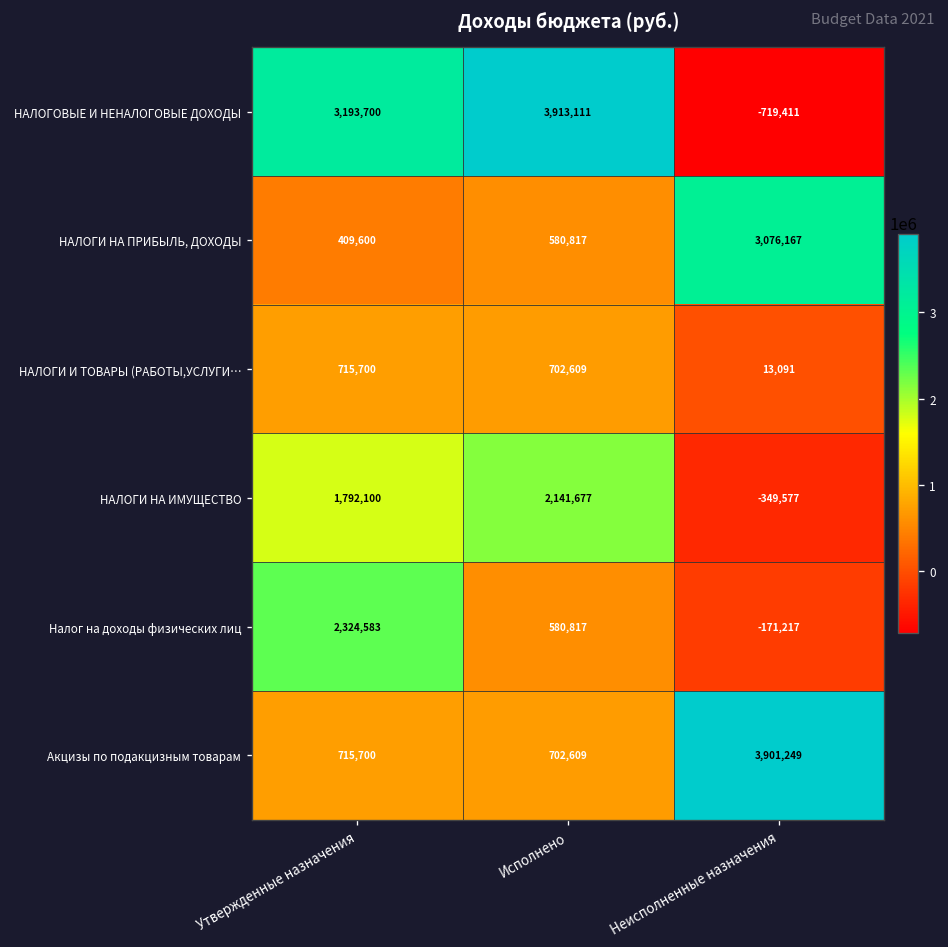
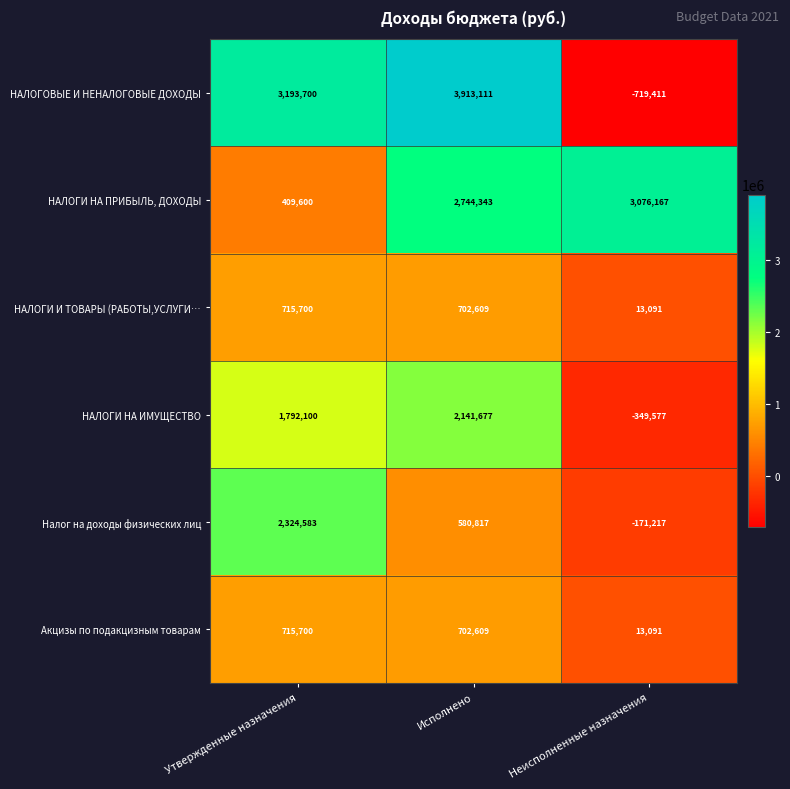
НАЛОГИ НА ПРИБЫЛЬ, ДОХОДЫ, Исполнено: 580,817 -> 2,744,343
Акцизы по подакцизным товарам, Неисполненные назначения: 3,901,249 -> 13,091
